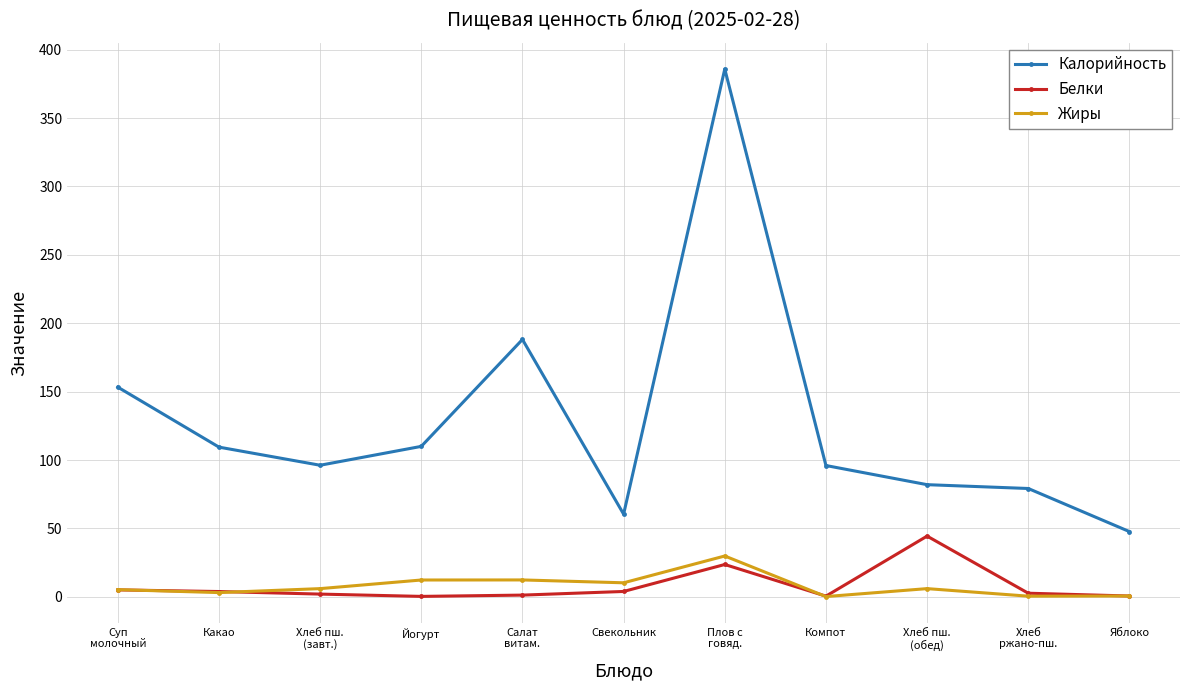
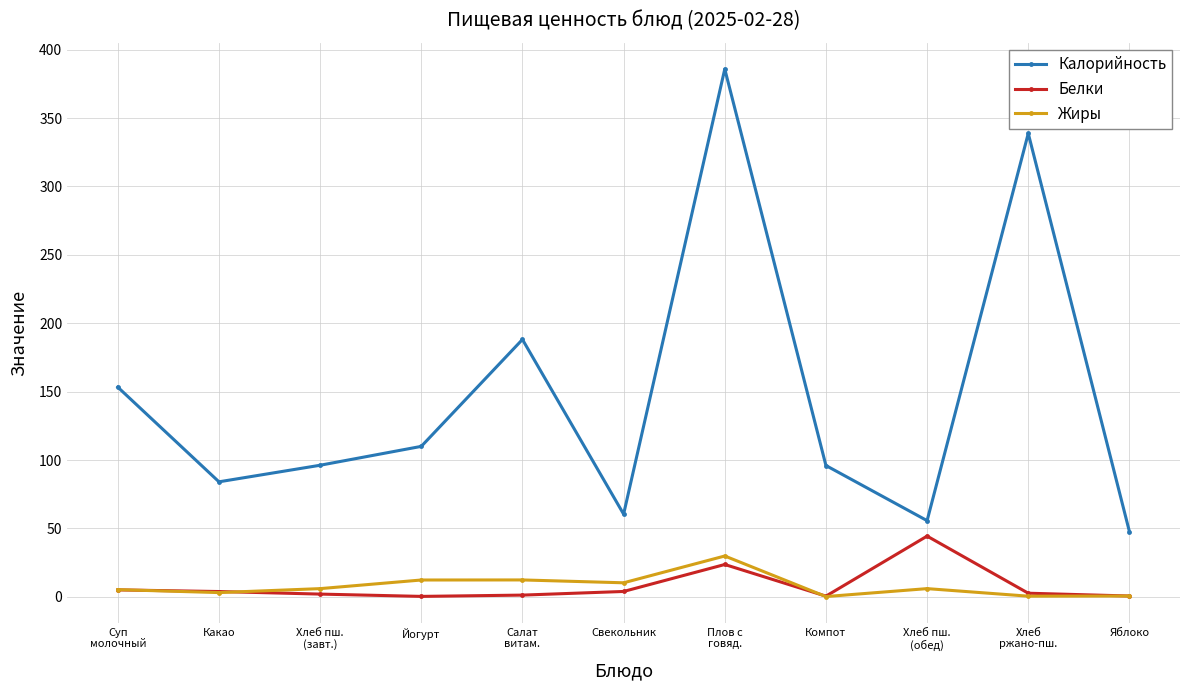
Калорийность, Какао: 109 -> 84
Калорийность, Хлеб пш. (обед): 82 -> 56
Калорийность, Хлеб ржано-пш.: 79 -> 339
